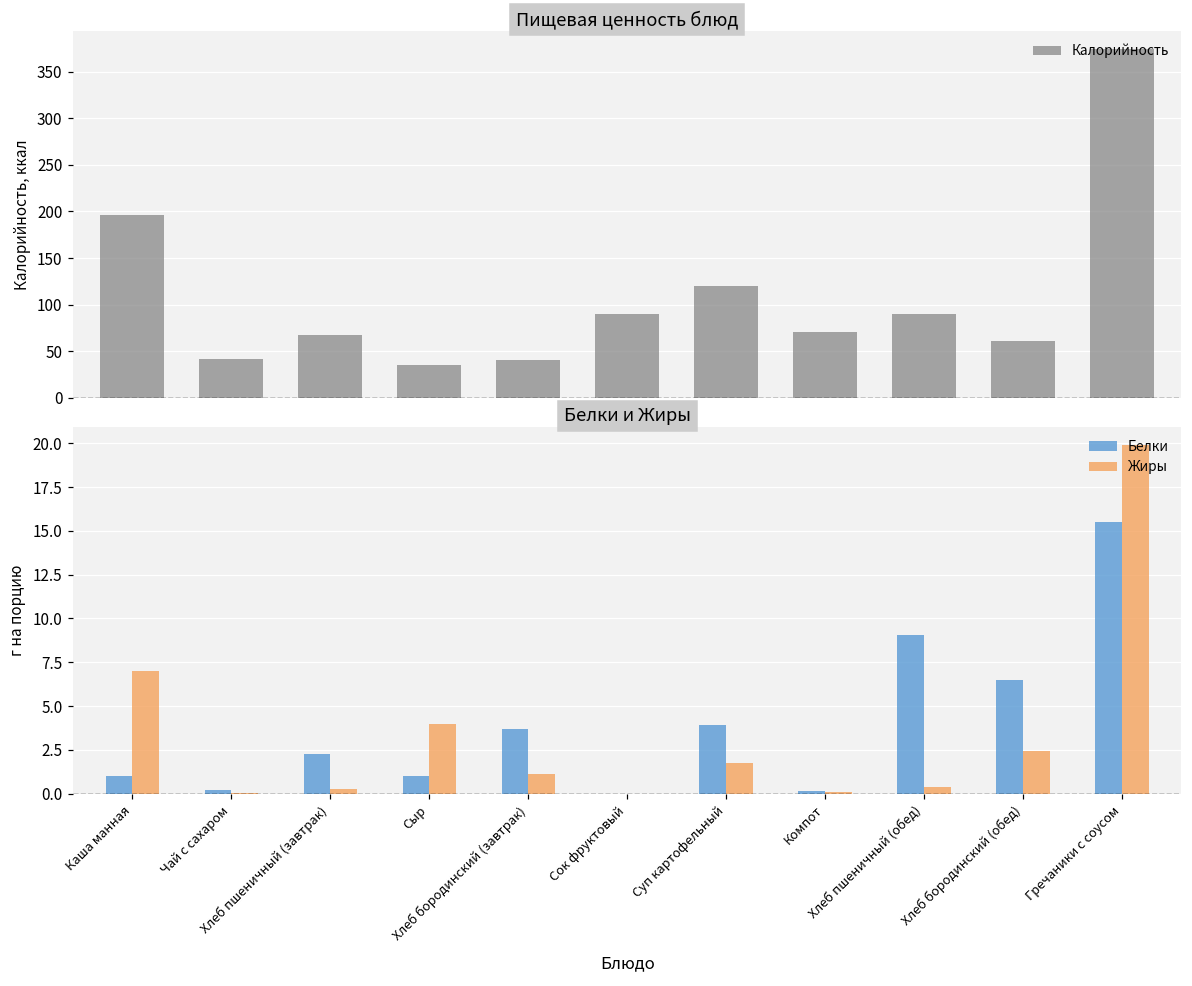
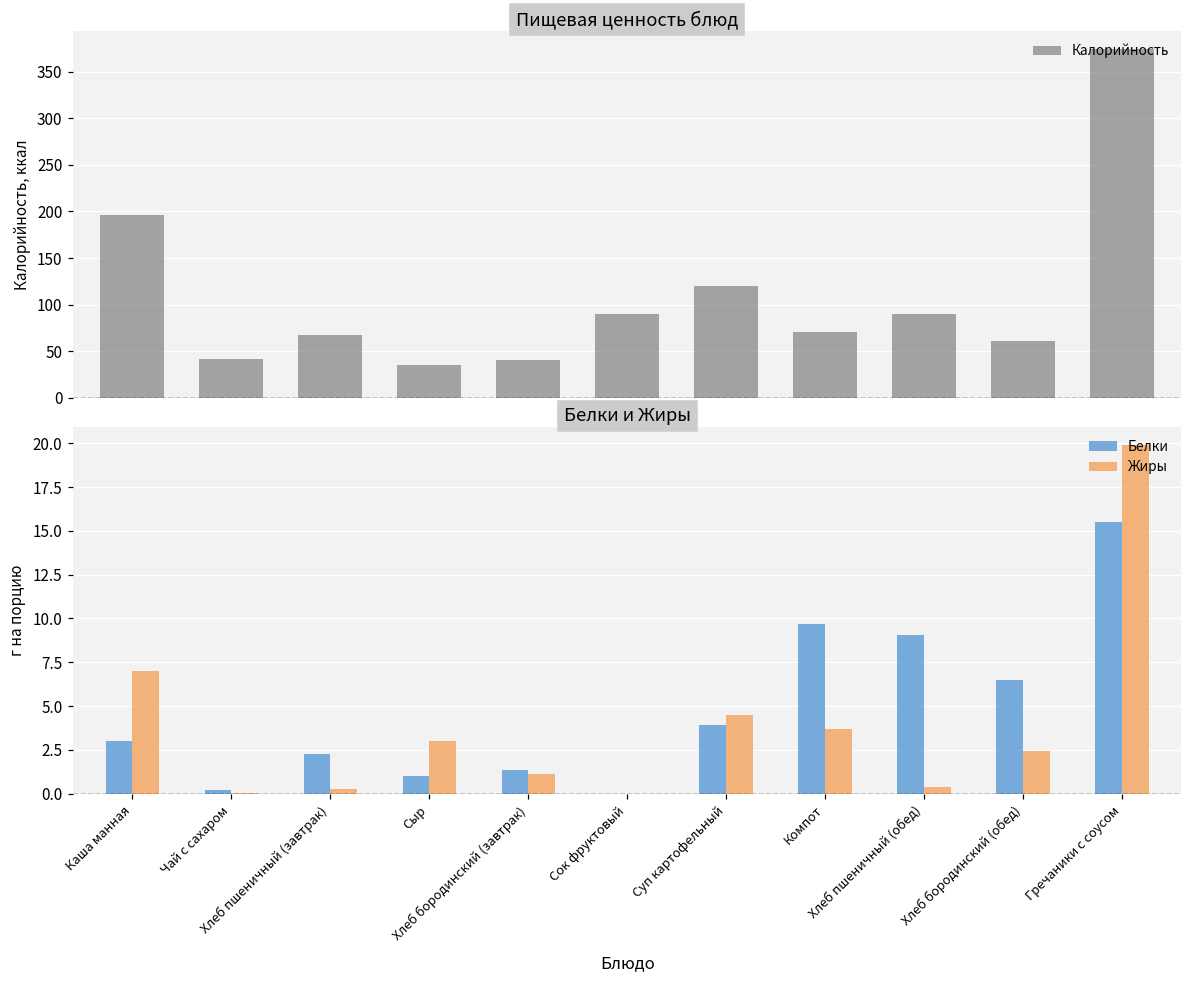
Белки и Жиры, Белки, Каша манная: 1 -> 3
Белки и Жиры, Жиры, Сыр: 4 -> 3
Белки и Жиры, Белки, Хлеб бородинский (завтрак): 3.7 -> 1.4
Белки и Жиры, Жиры, Суп картофельный: 1.8 -> 4.5
Белки и Жиры, Белки, Компот: 0.2 -> 9.7
Белки и Жиры, Жиры, Компот: 0.1 -> 3.7
